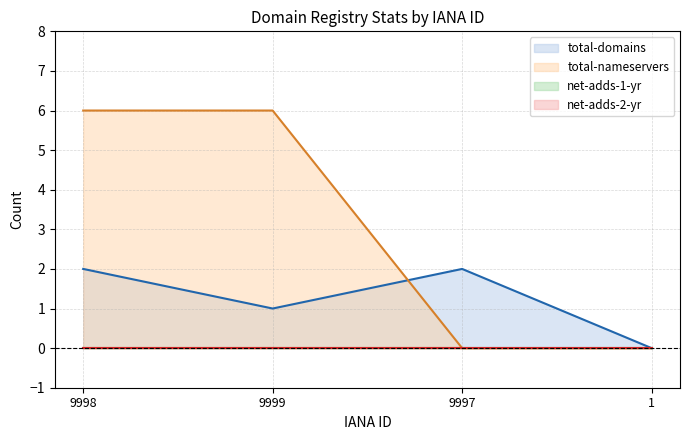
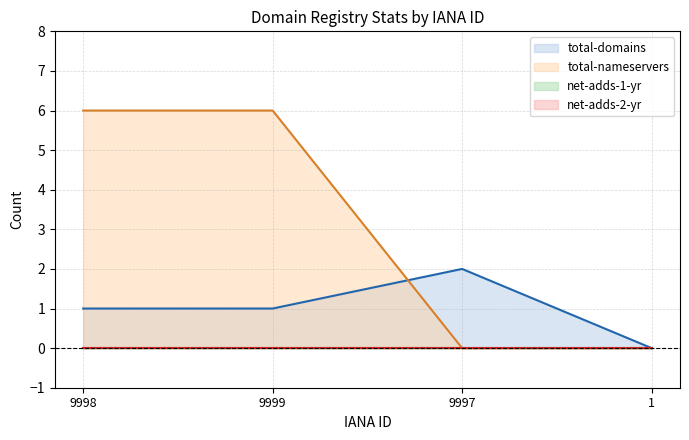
total-domains, 9998: 2 -> 1
